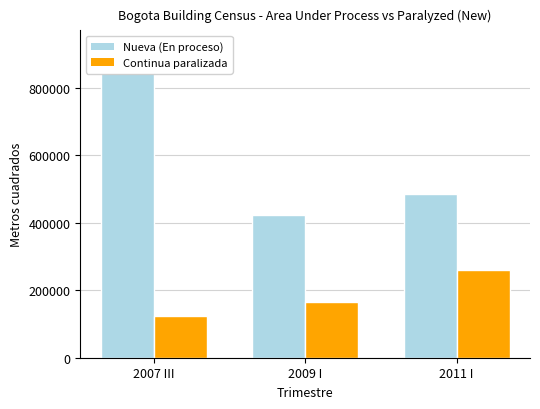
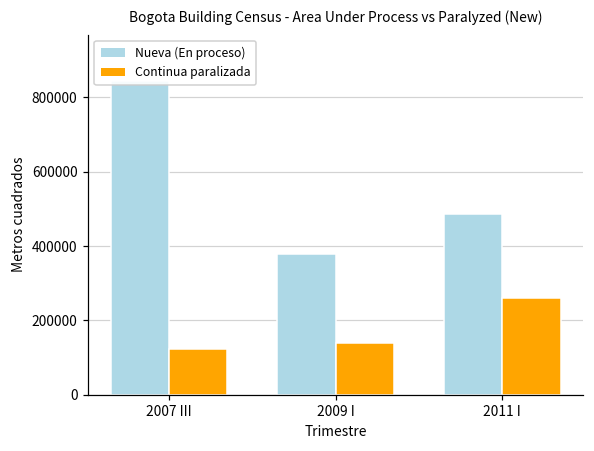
Nueva (En proceso), 2009 I: 420000 -> 380000
Continua paralizada, 2009 I: 170000 -> 140000
